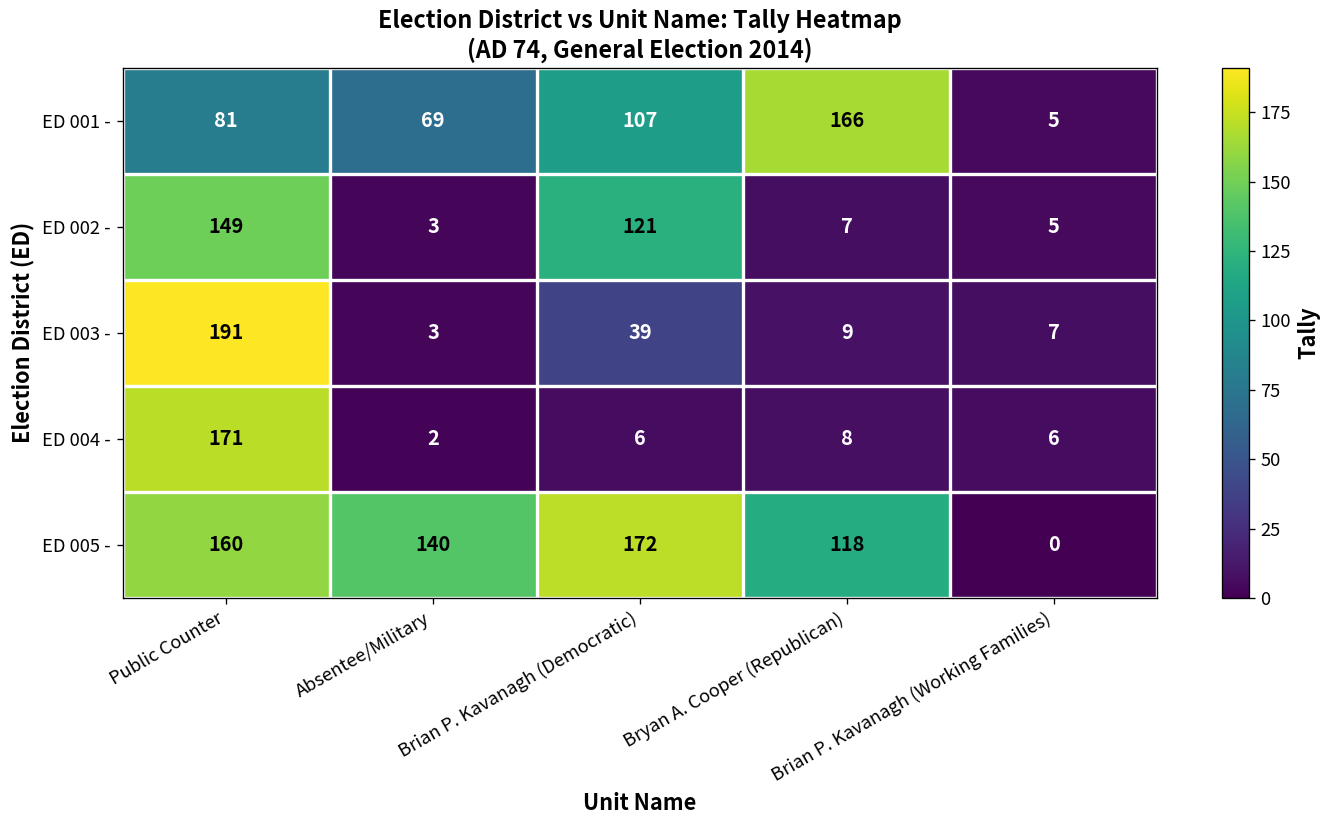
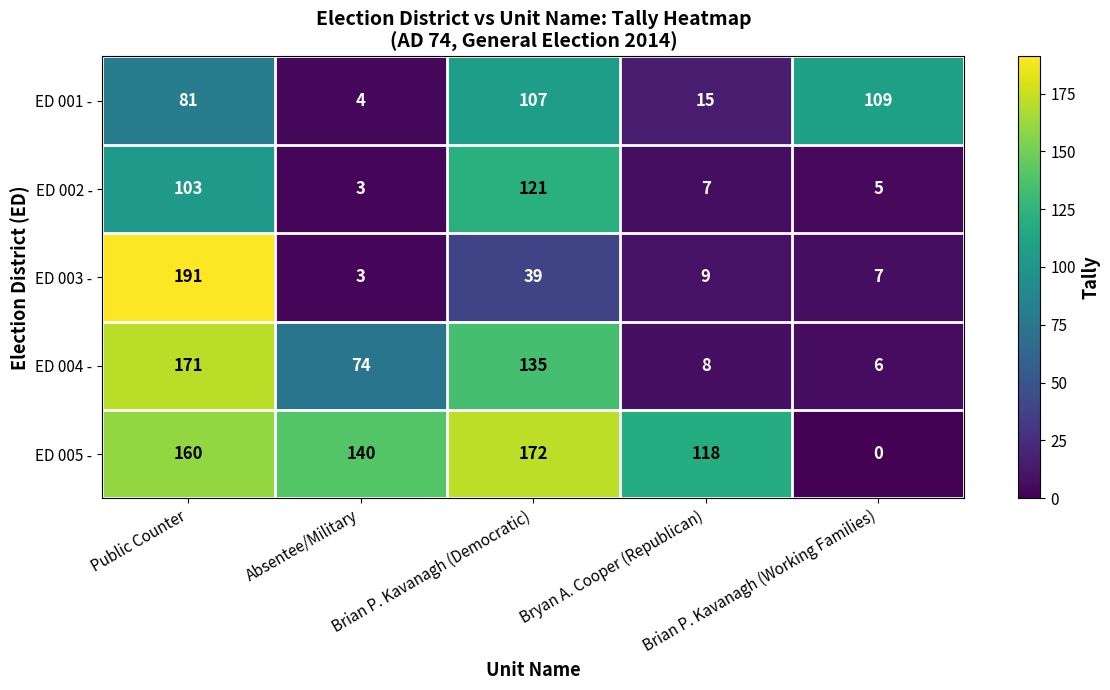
ED 001 -, Absentee/Military: 69 -> 4
ED 001 -, Bryan A. Cooper (Republican): 166 -> 15
ED 001 -, Brian P. Kavanagh (Working Families): 5 -> 109
ED 002 -, Public Counter: 149 -> 103
ED 004 -, Absentee/Military: 2 -> 74
ED 004 -, Brian P. Kavanagh (Democratic): 6 -> 135
